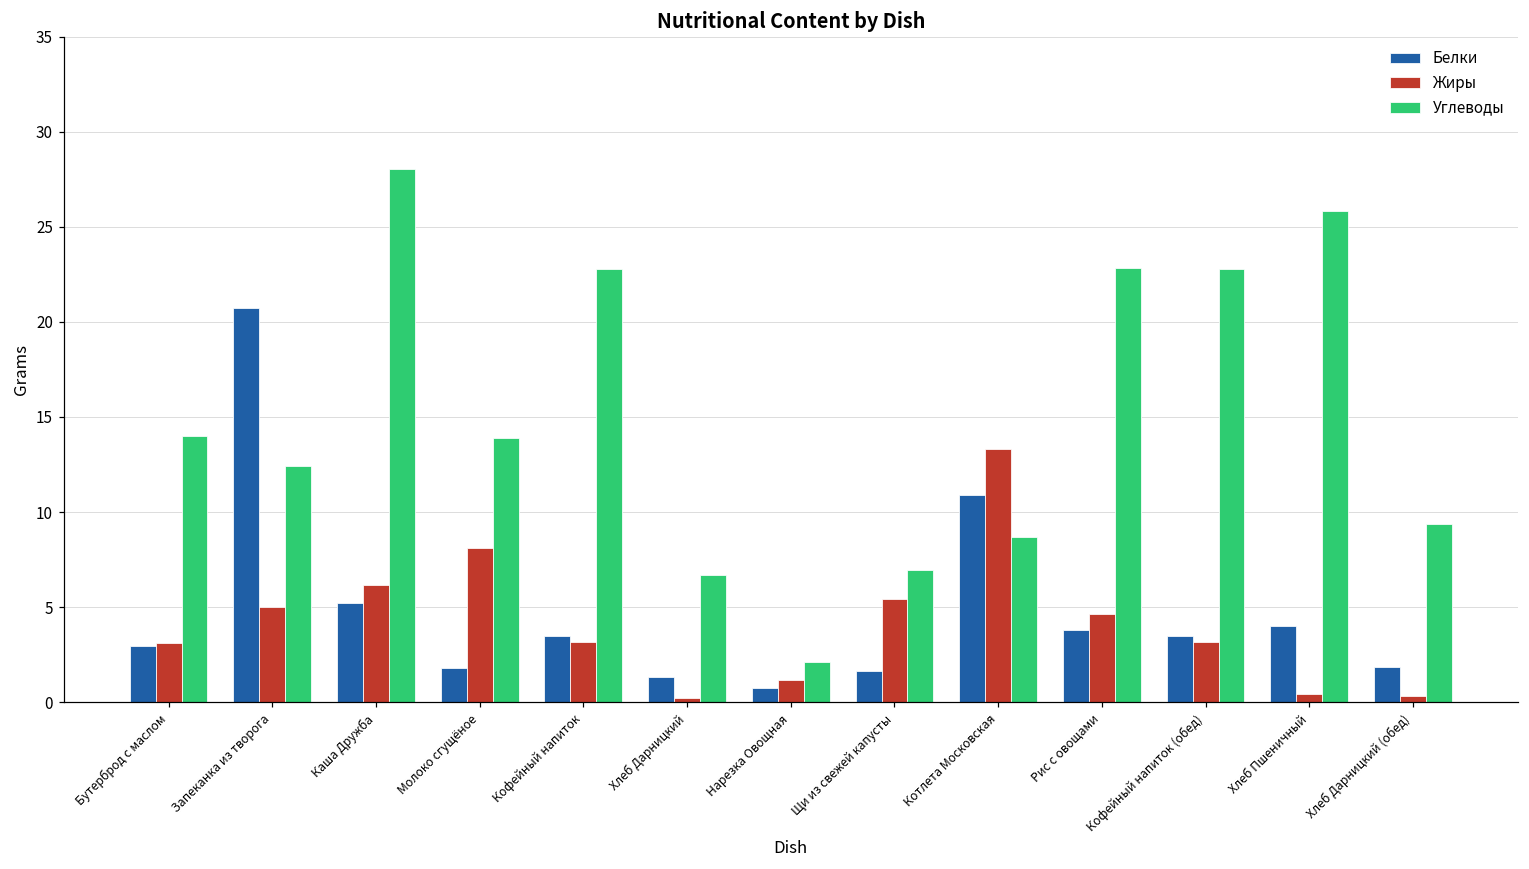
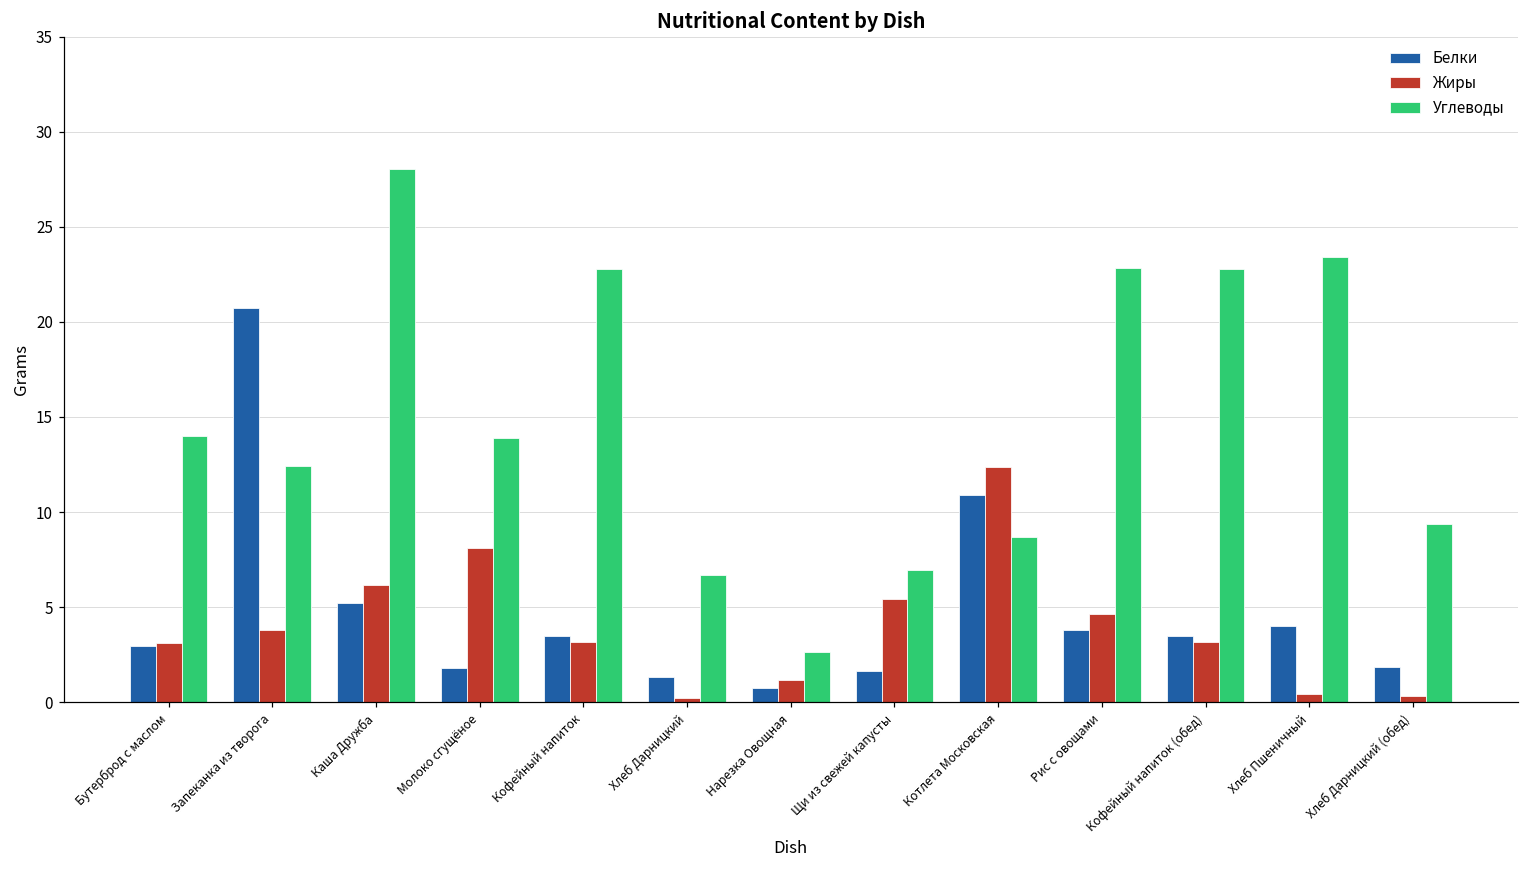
Жиры, Запеканка из творога: 5.0 -> 3.8
Углеводы, Нарезка Овощная: 2.1 -> 2.7
Жиры, Котлета Московская: 13.3 -> 12.4
Углеводы, Хлеб Пшеничный: 25.8 -> 23.4
